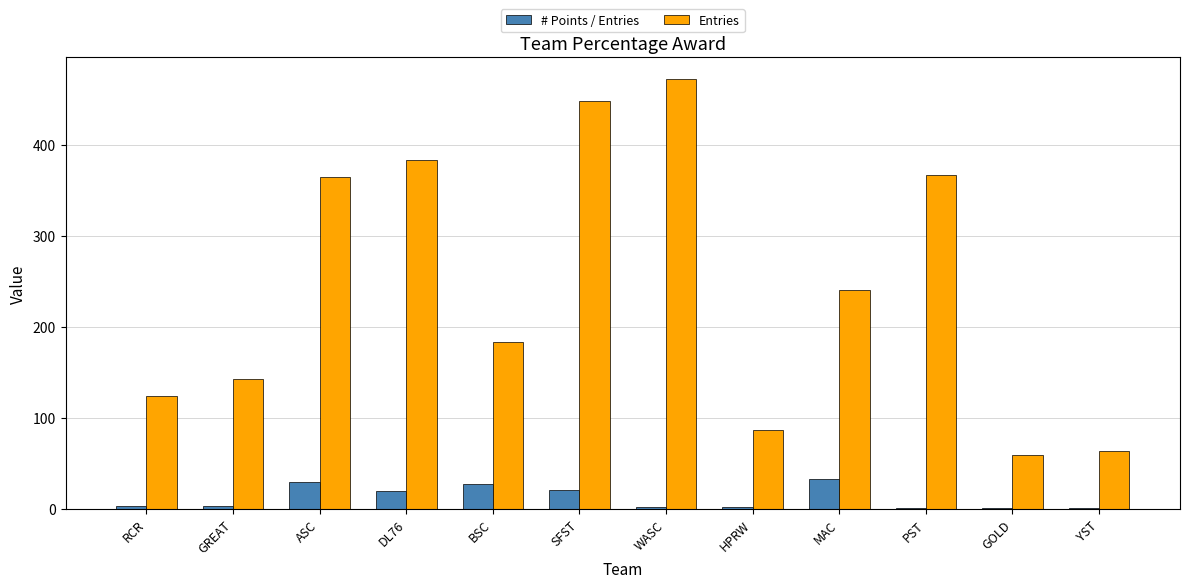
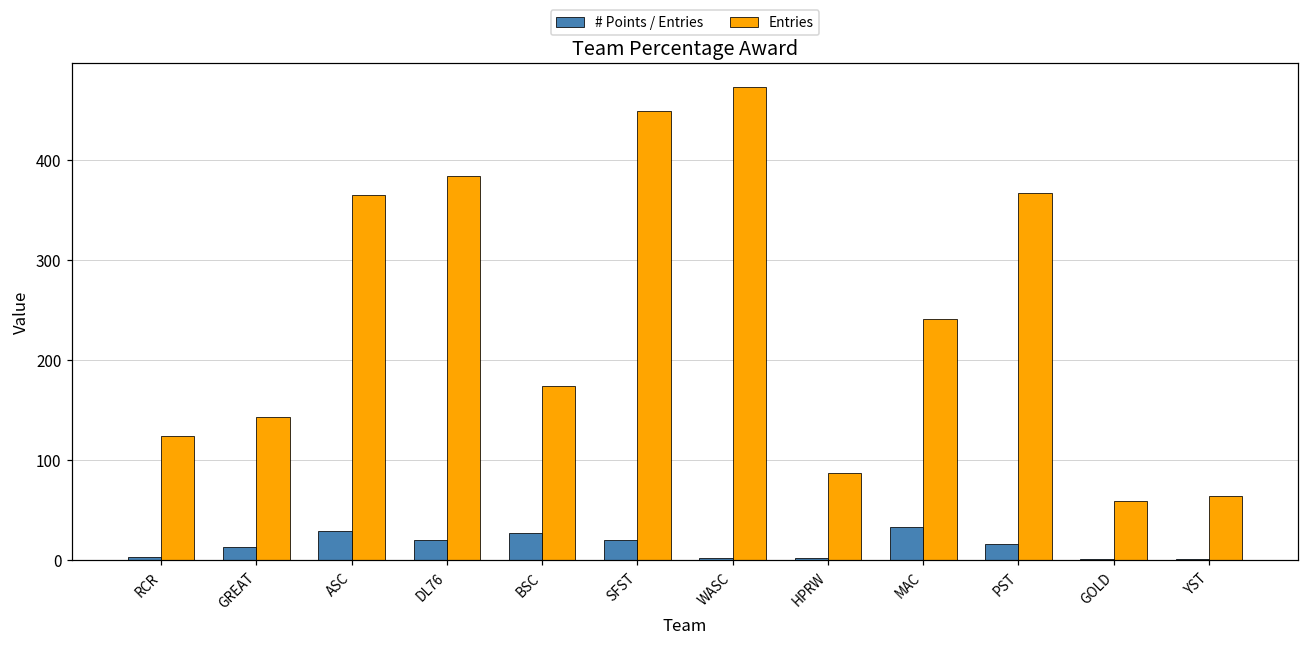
# Points / Entries, GREAT: 0 -> 10
Entries, BSC: 180 -> 170
# Points / Entries, PST: 0 -> 20
